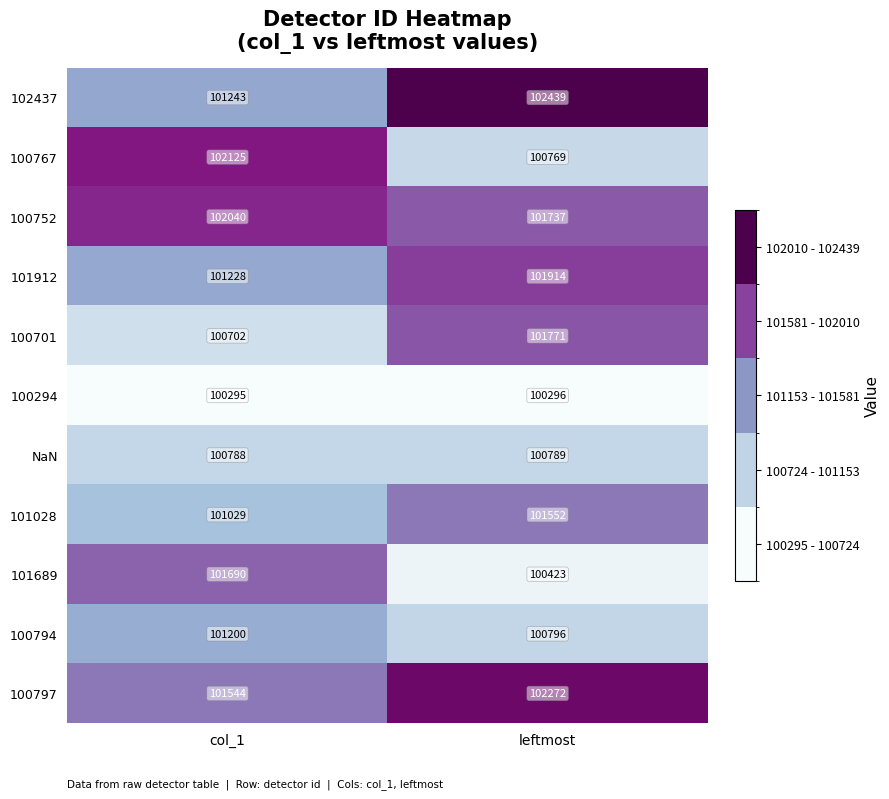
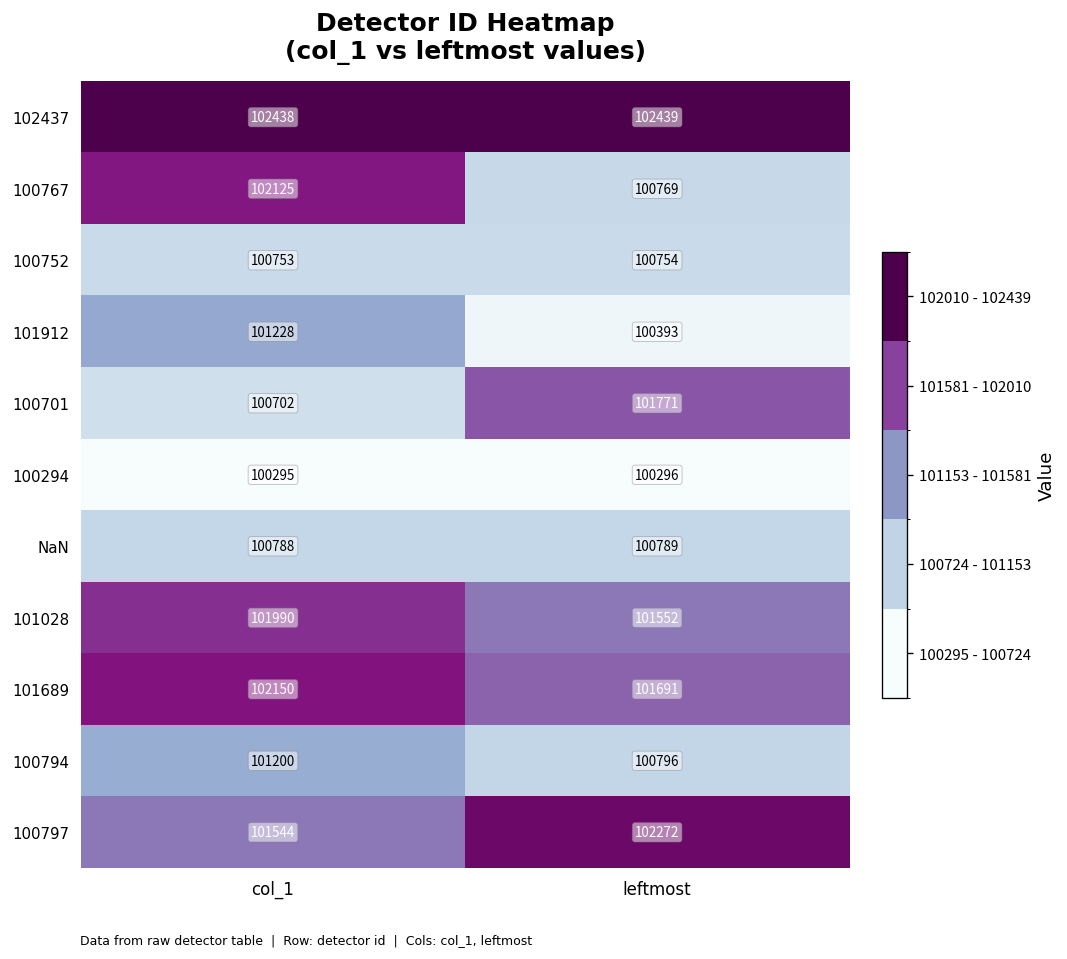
102437, col_1: 101243 -> 102438
100752, col_1: 102040 -> 100753
100752, leftmost: 101737 -> 100754
101912, leftmost: 101914 -> 100393
101028, col_1: 101029 -> 101990
101689, col_1: 101690 -> 102150
101689, leftmost: 100423 -> 101691
